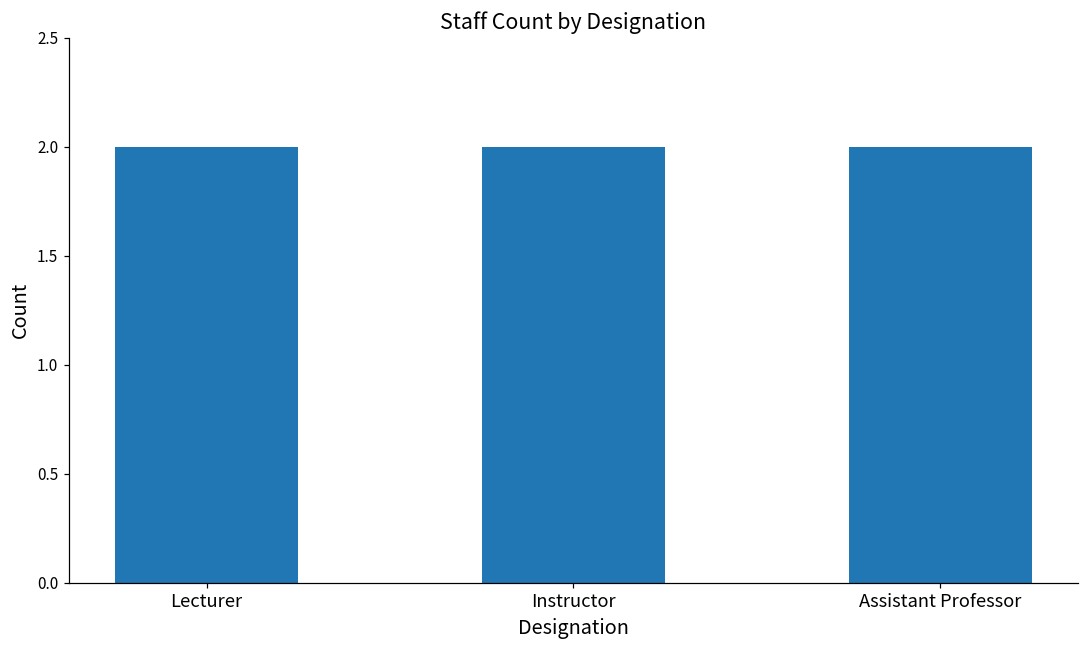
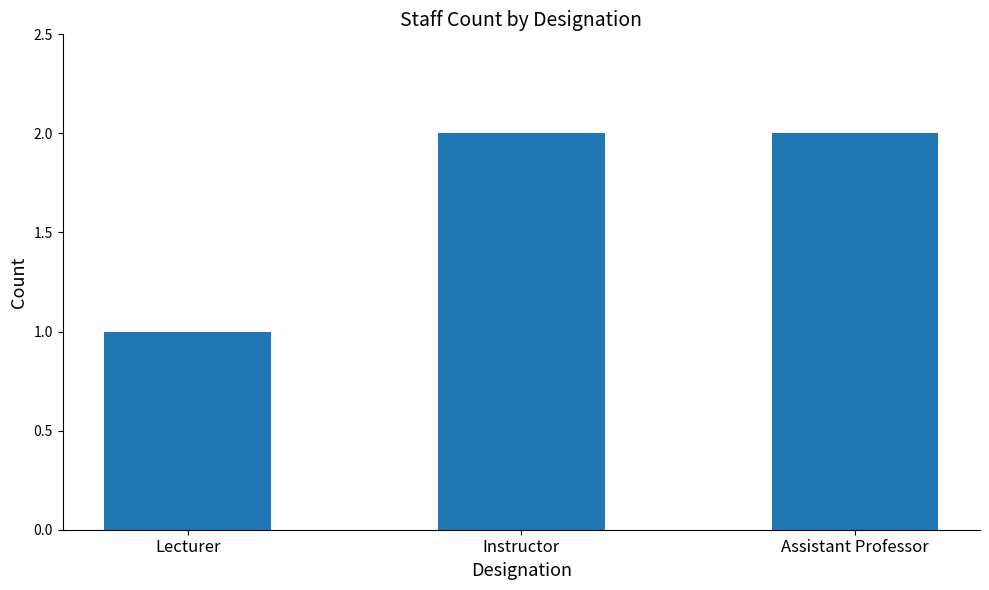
Lecturer: 2 -> 1
